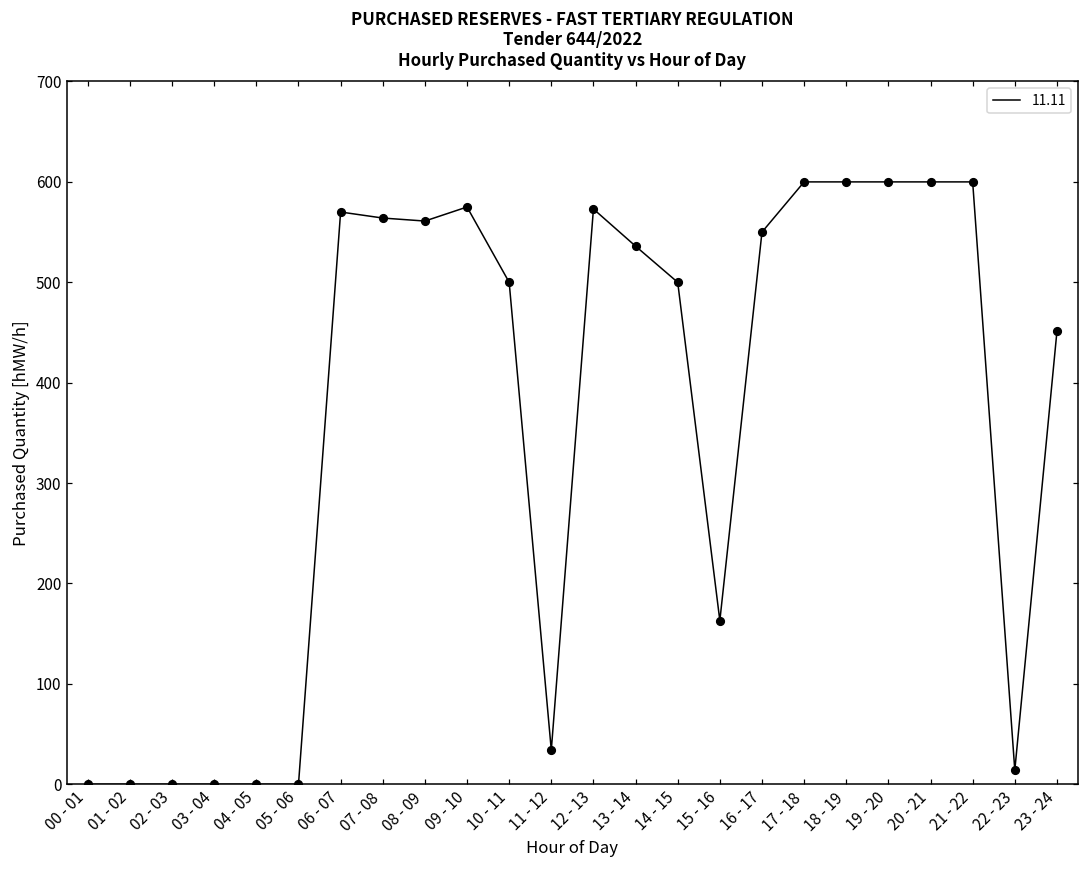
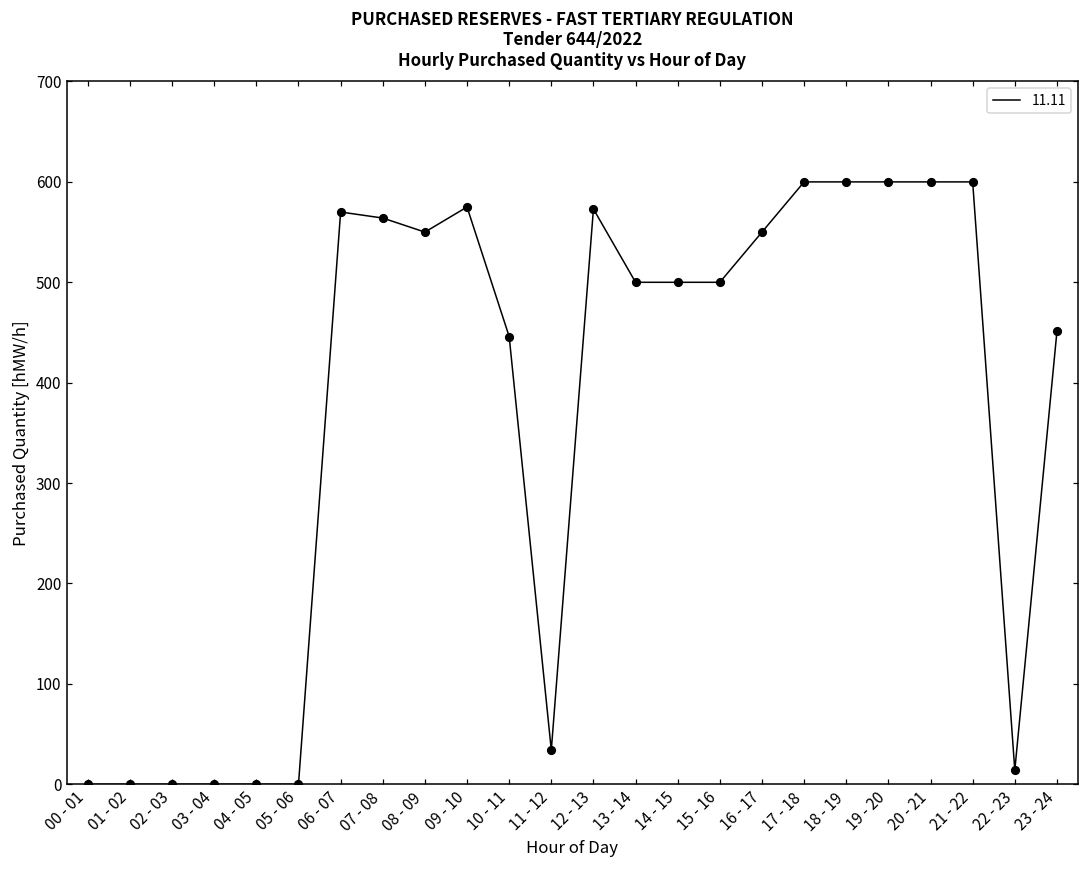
08 - 09: 560 -> 550
10 - 11: 500 -> 450
13 - 14: 540 -> 500
15 - 16: 160 -> 500
